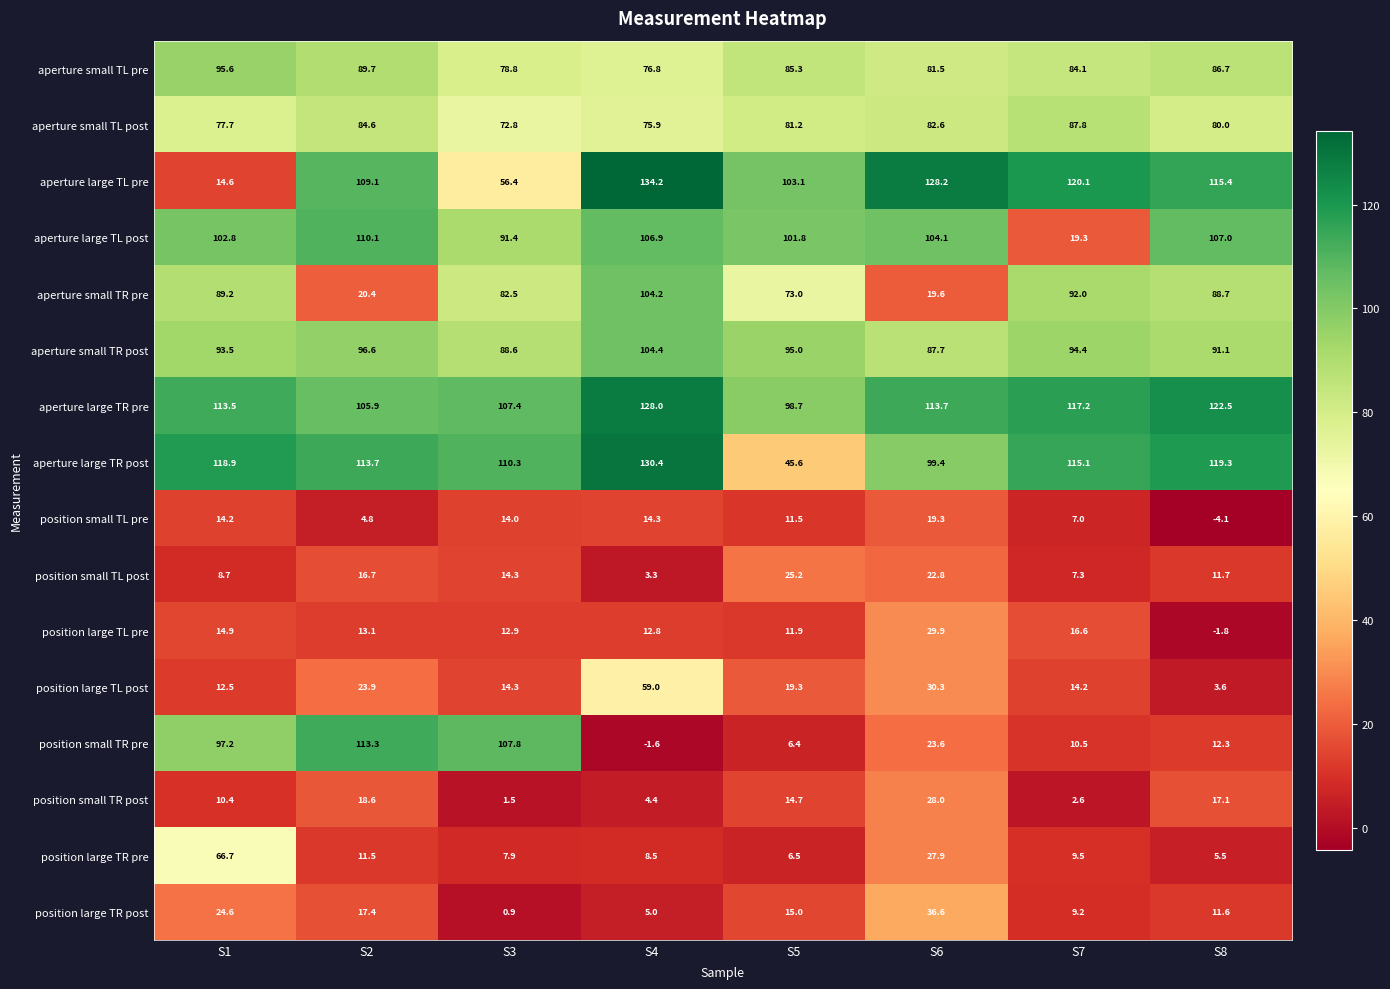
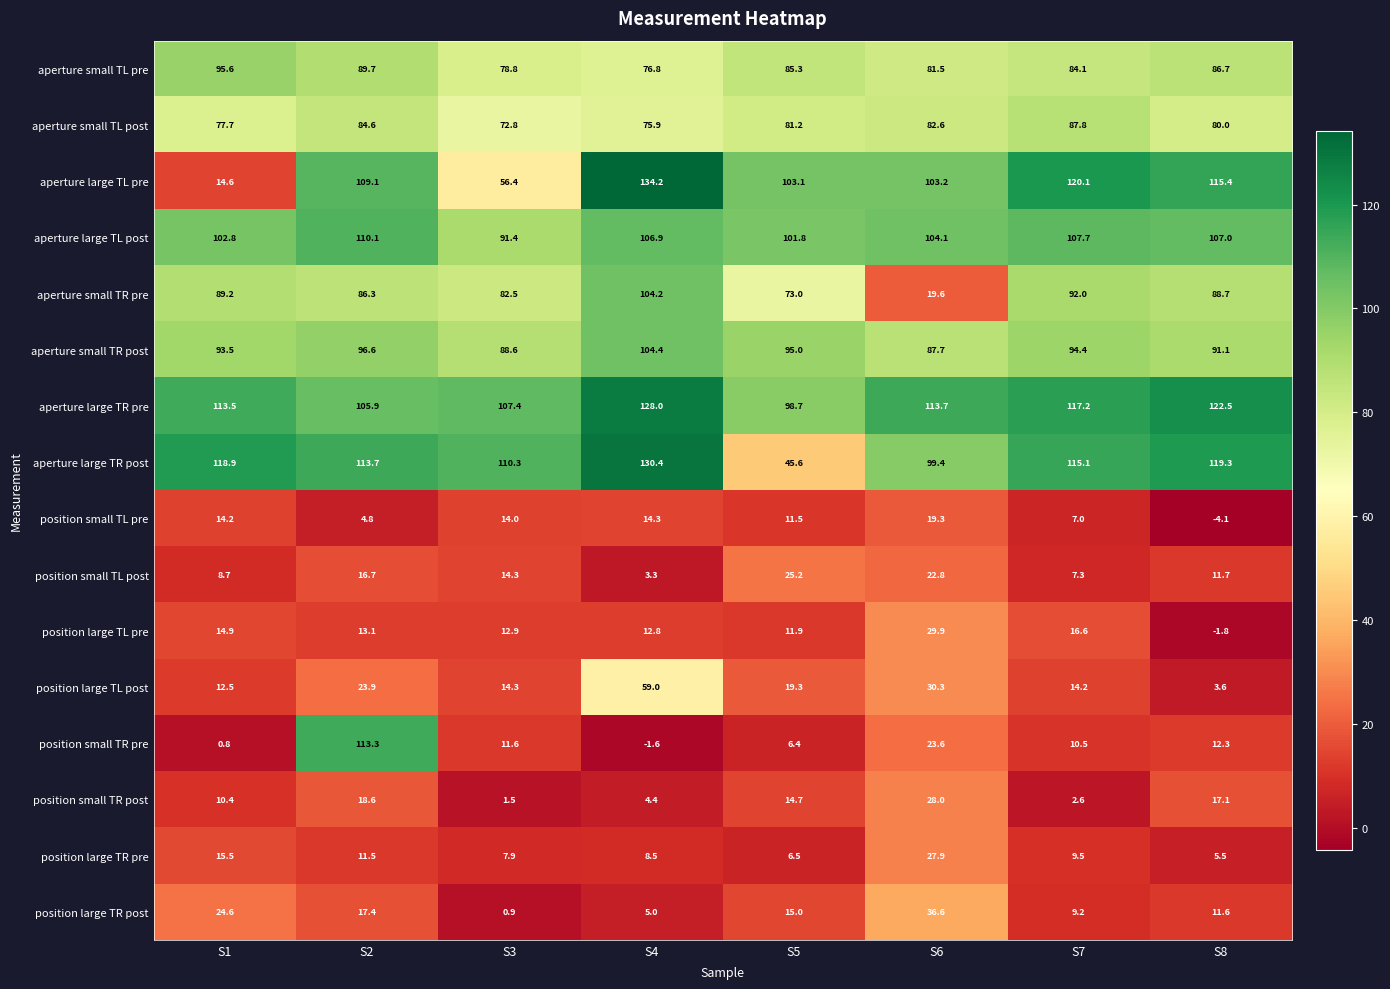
aperture large TL pre, S6: 128.2 -> 103.2
aperture large TL post, S7: 19.3 -> 107.7
aperture small TR pre, S2: 20.4 -> 86.3
position small TR pre, S1: 97.2 -> 0.8
position small TR pre, S3: 107.8 -> 11.6
position large TR pre, S1: 66.7 -> 15.5
